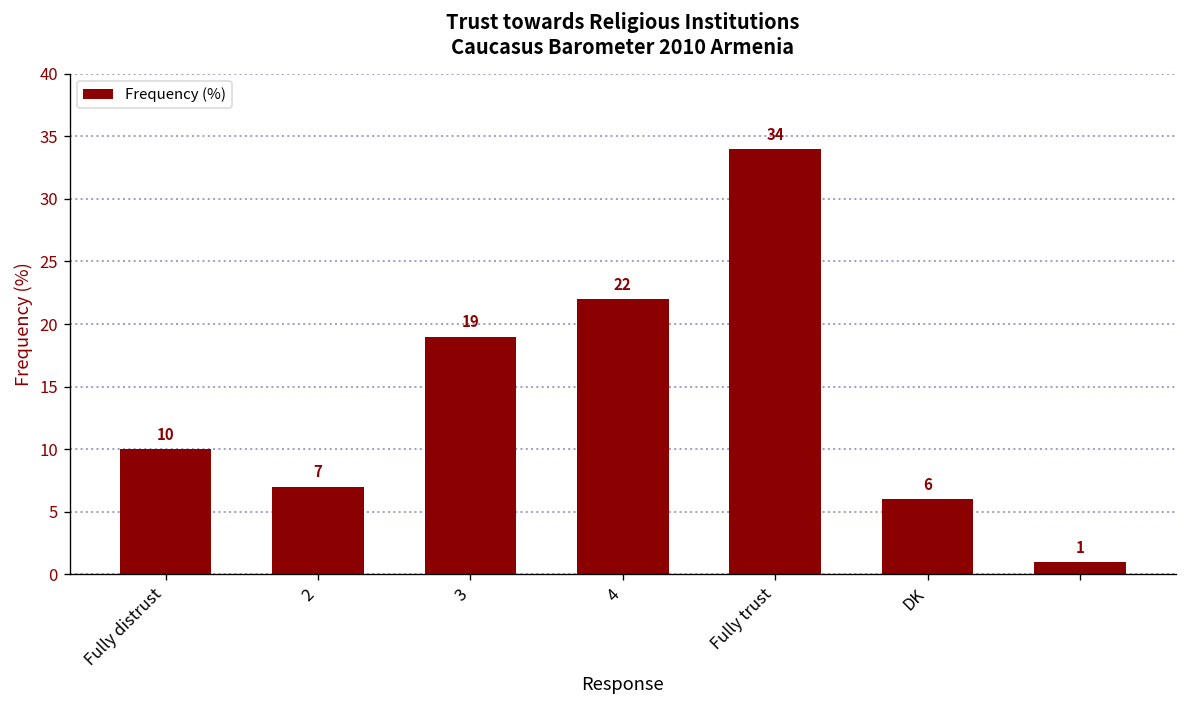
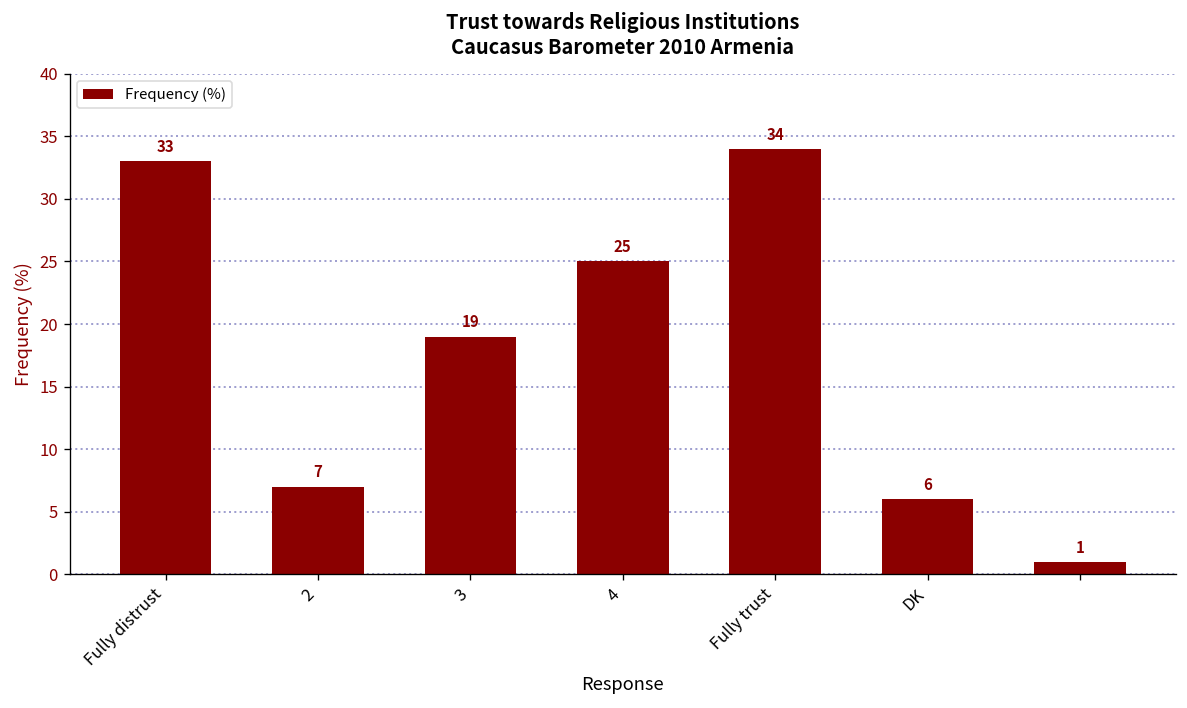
Fully distrust: 10 -> 33
4: 22 -> 25
